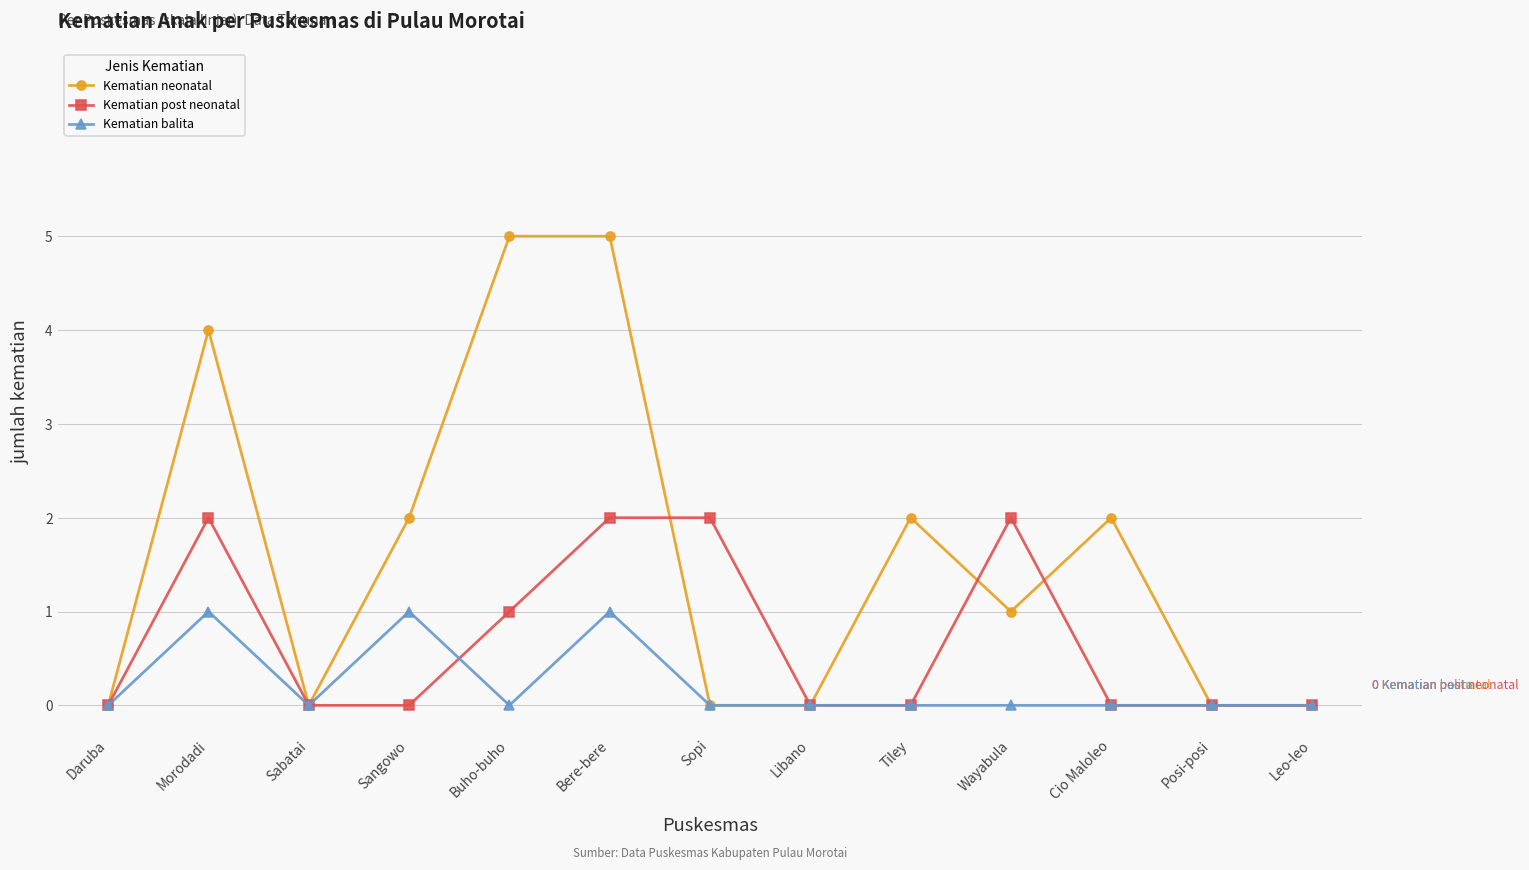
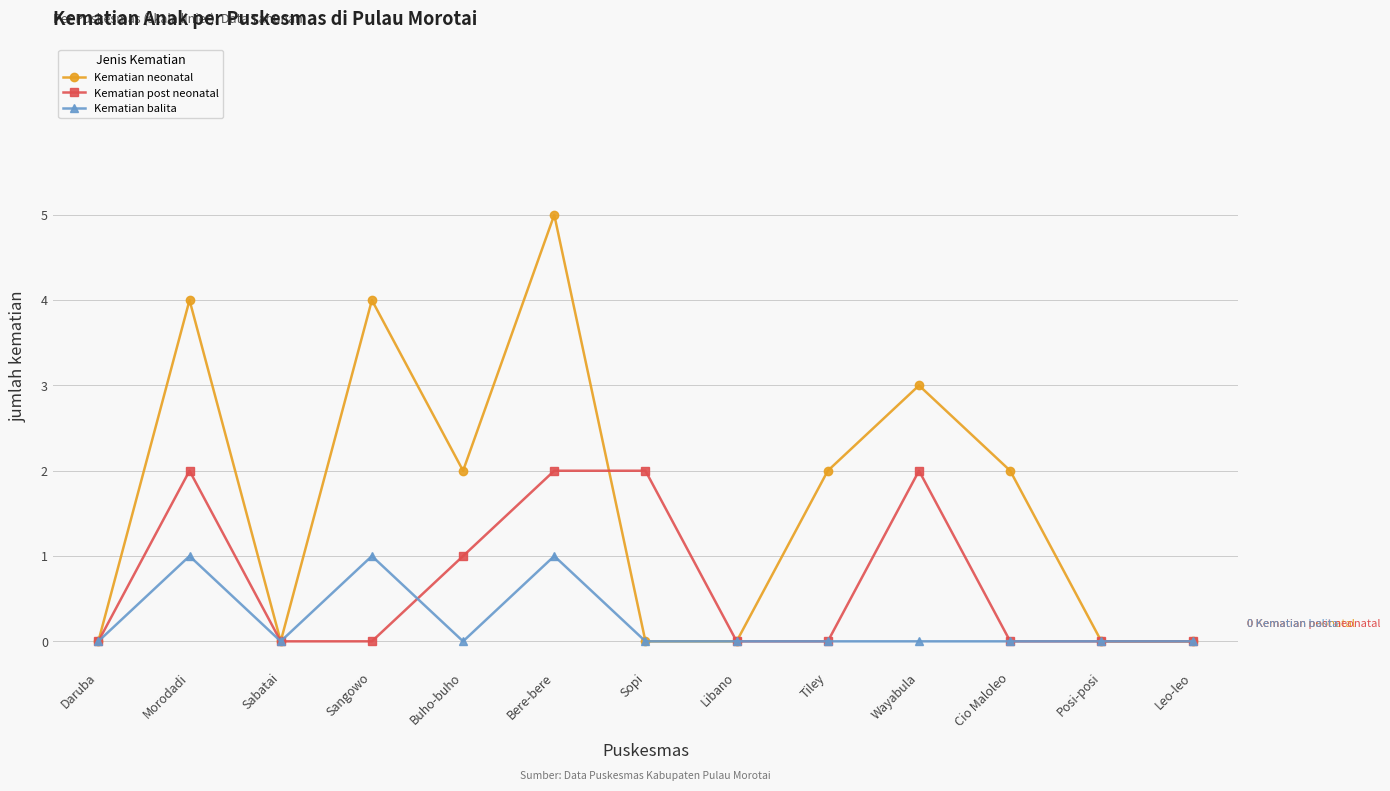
Kematian neonatal, Sangowo: 2 -> 4
Kematian neonatal, Buho-buho: 5 -> 2
Kematian neonatal, Wayabula: 1 -> 3
